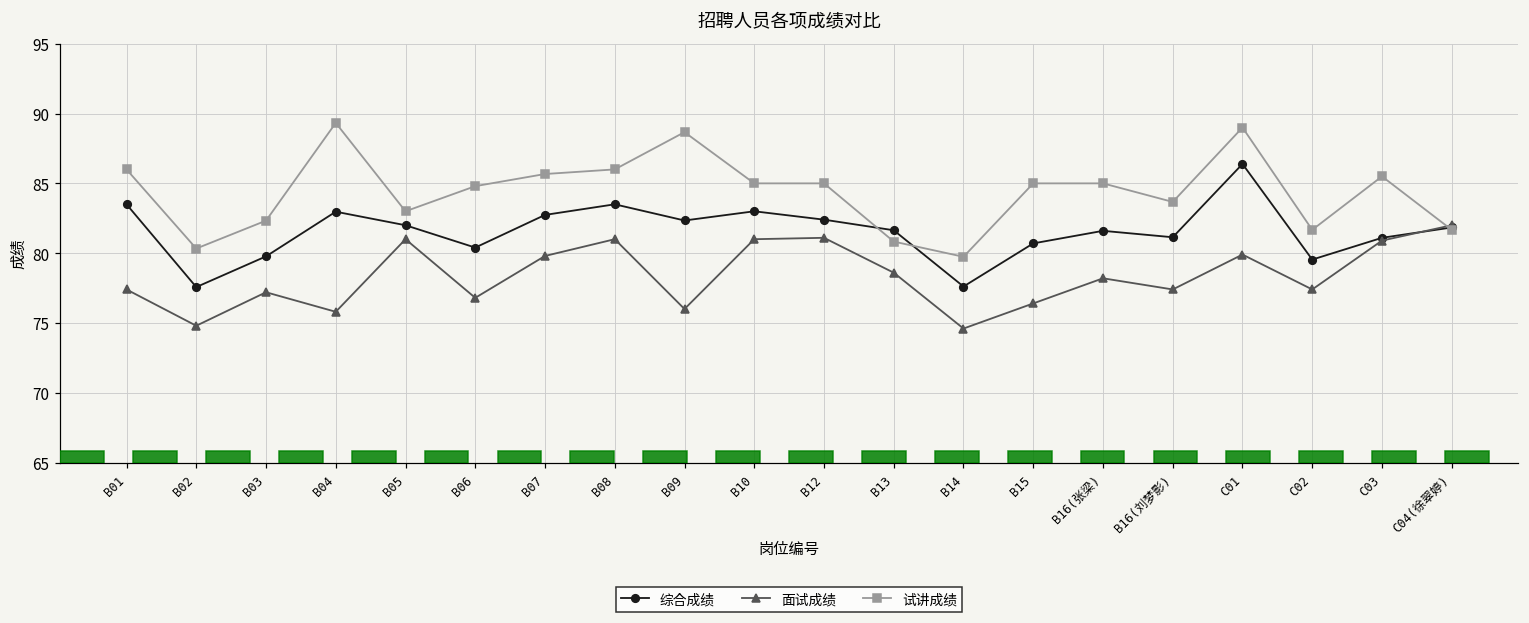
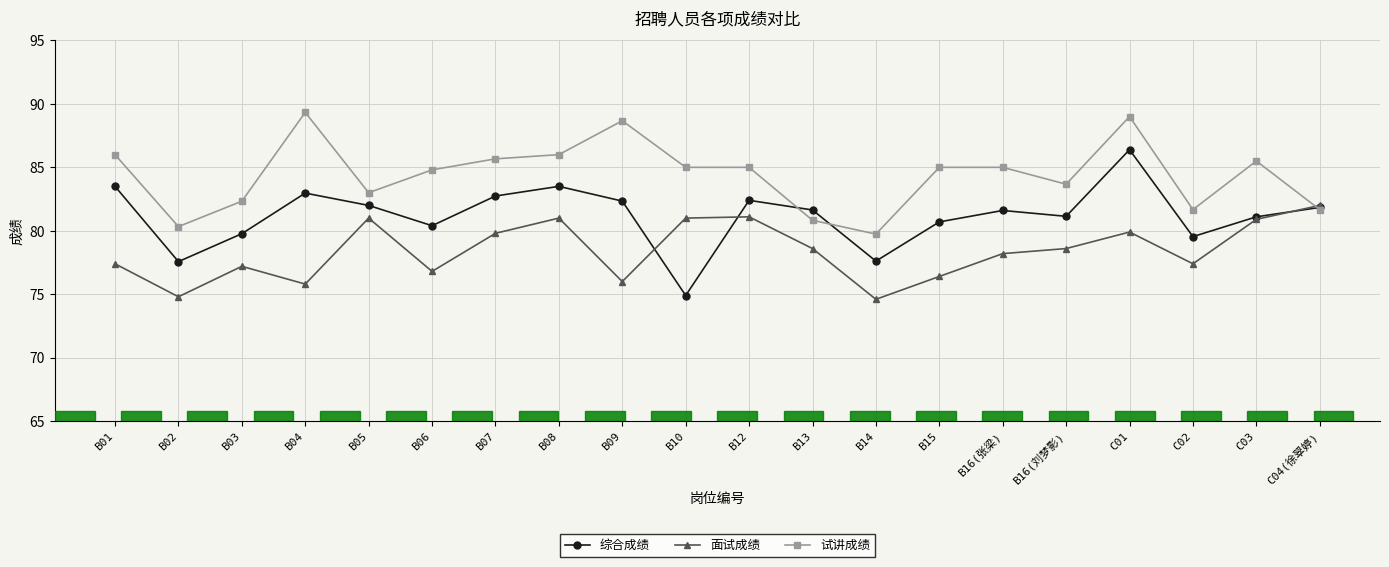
综合成绩, B10: 83.0 -> 74.9
面试成绩, B16(刘梦影): 77.4 -> 78.6
